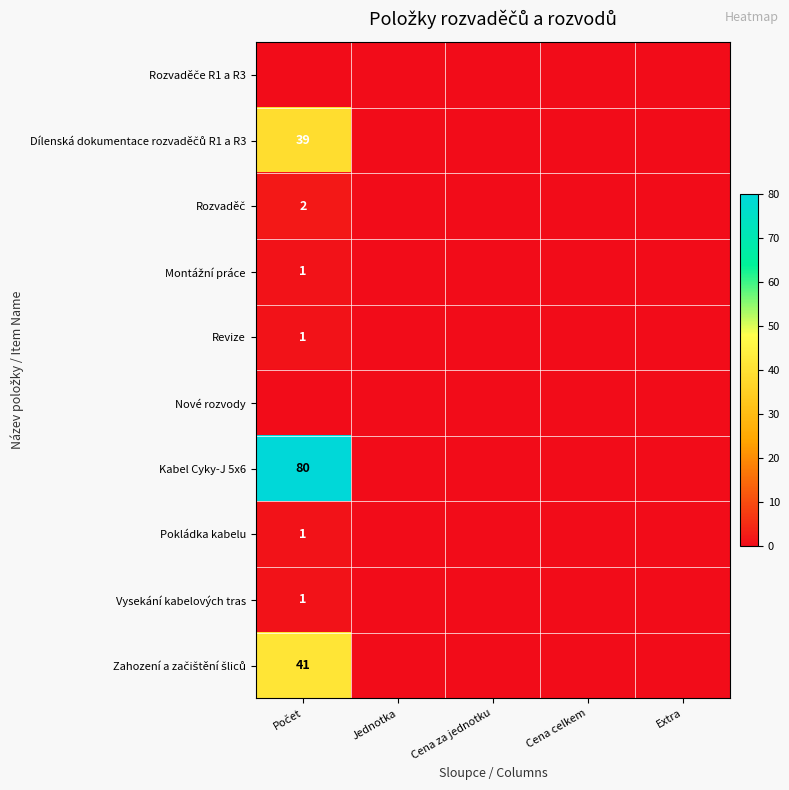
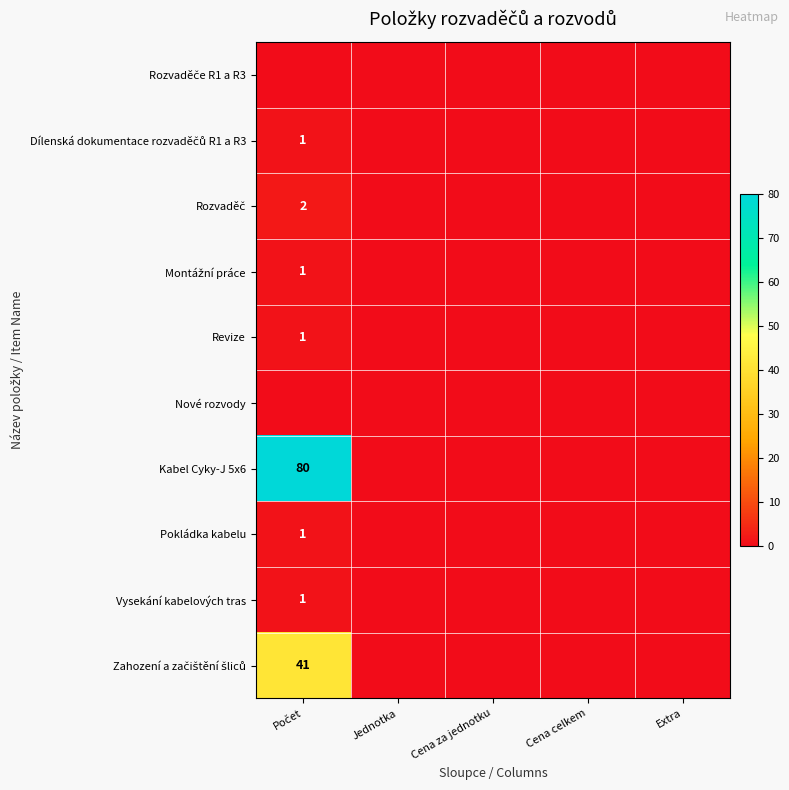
Dílenská dokumentace rozvaděčů R1 a R3, Počet: 39 -> 1
